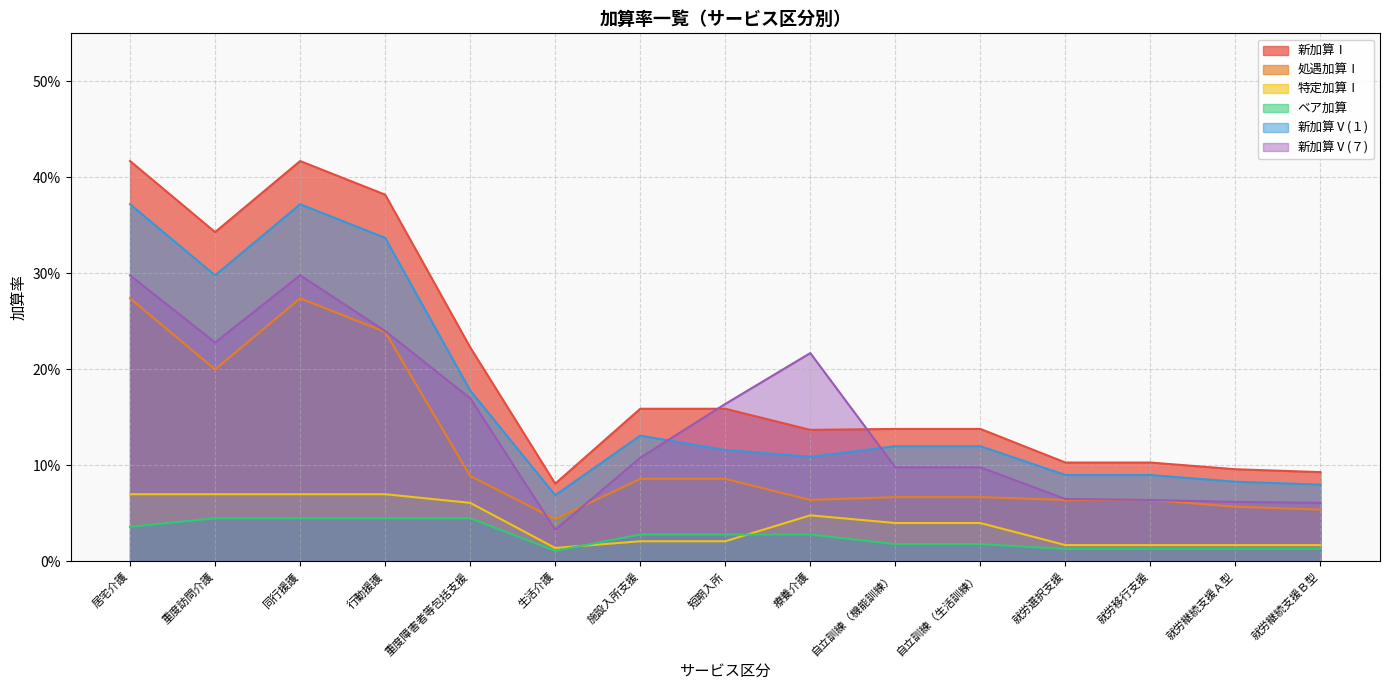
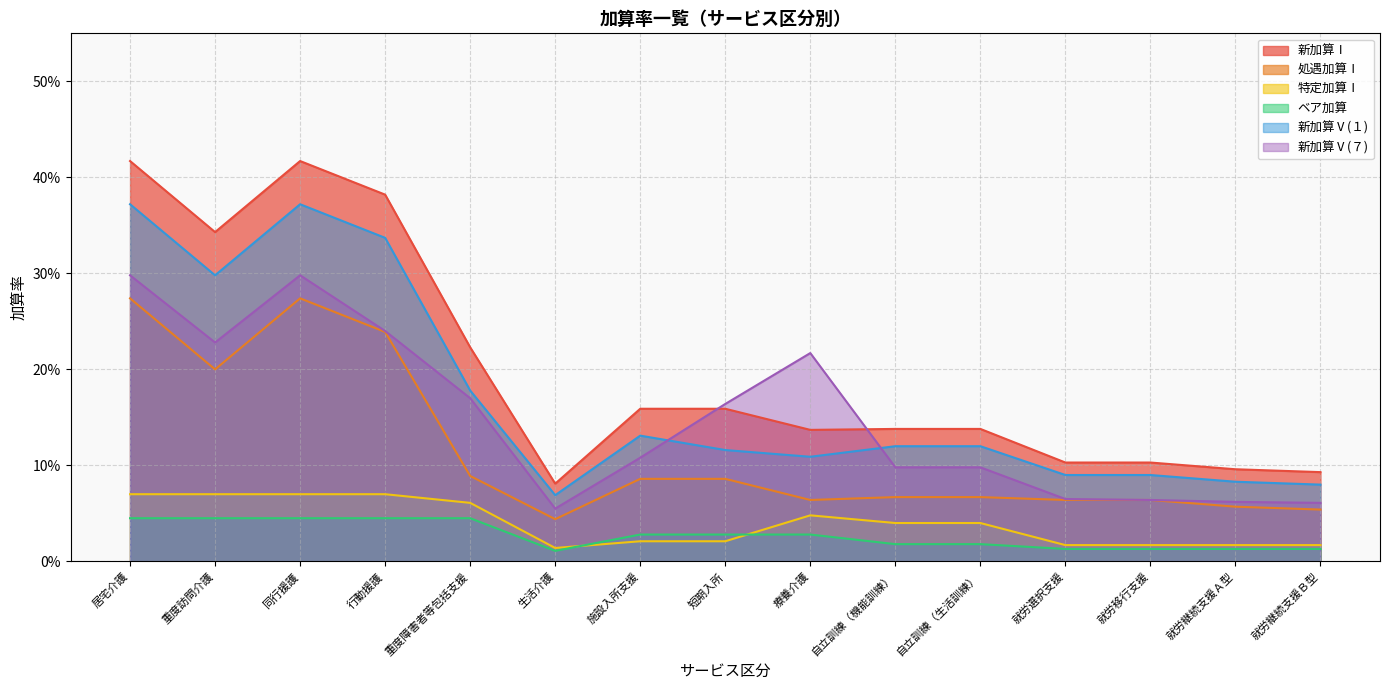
ベア加算, 居宅介護: 4% -> 5%
新加算Ⅴ(７), 生活介護: 3% -> 6%
